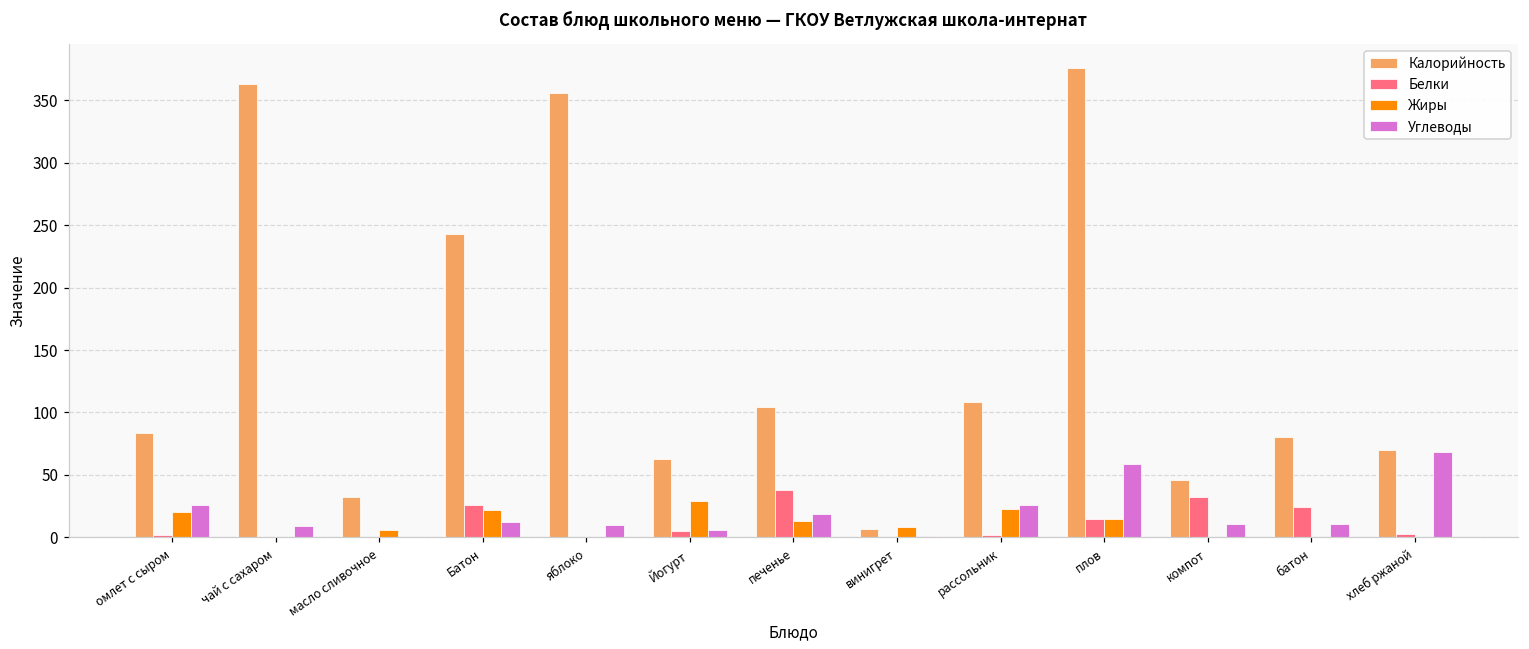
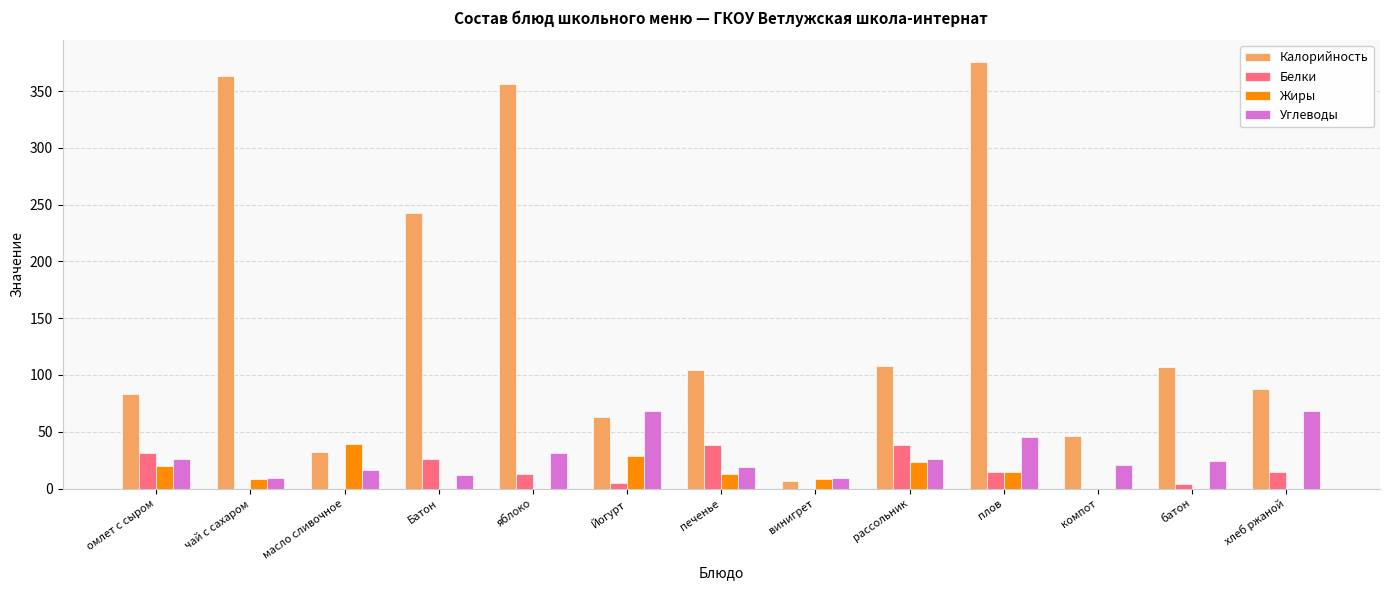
Белки, омлет с сыром: 2 -> 31
Жиры, чай с сахаром: 0 -> 8
Жиры, масло сливочное: 6 -> 39
Углеводы, масло сливочное: 0 -> 16
Жиры, Батон: 22 -> 0
Белки, яблоко: 0 -> 13
Углеводы, яблоко: 10 -> 31
Углеводы, Йогурт: 6 -> 68
Углеводы, винигрет: 1 -> 9
Белки, рассольник: 2 -> 38
Углеводы, плов: 59 -> 45
Белки, компот: 32 -> 0
Углеводы, компот: 11 -> 21
Калорийность, батон: 80 -> 107
Белки, батон: 24 -> 4
Углеводы, батон: 11 -> 24
Калорийность, хлеб ржаной: 70 -> 88
Белки, хлеб ржаной: 3 -> 15
